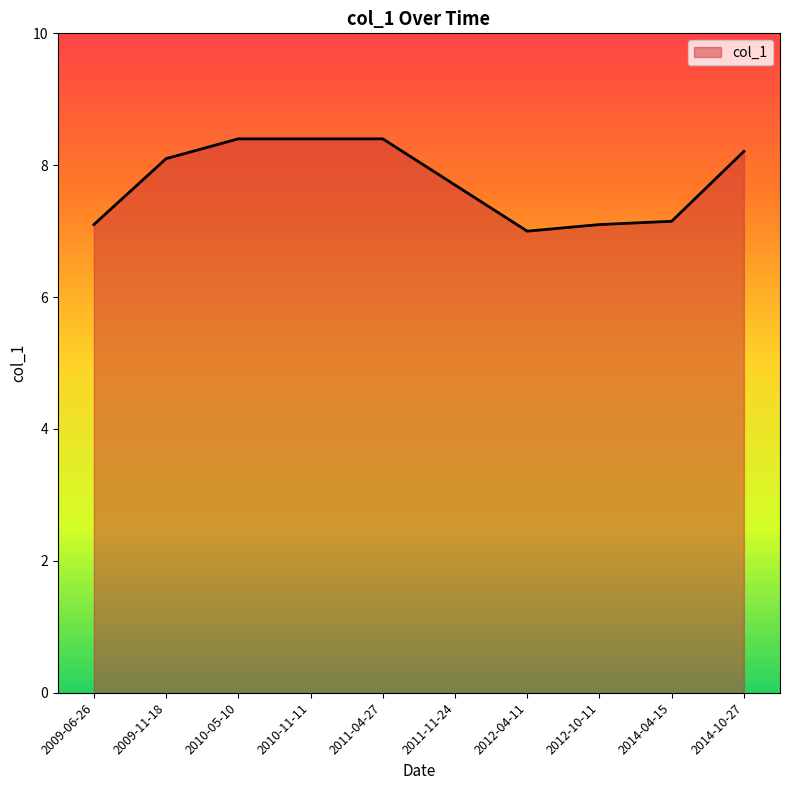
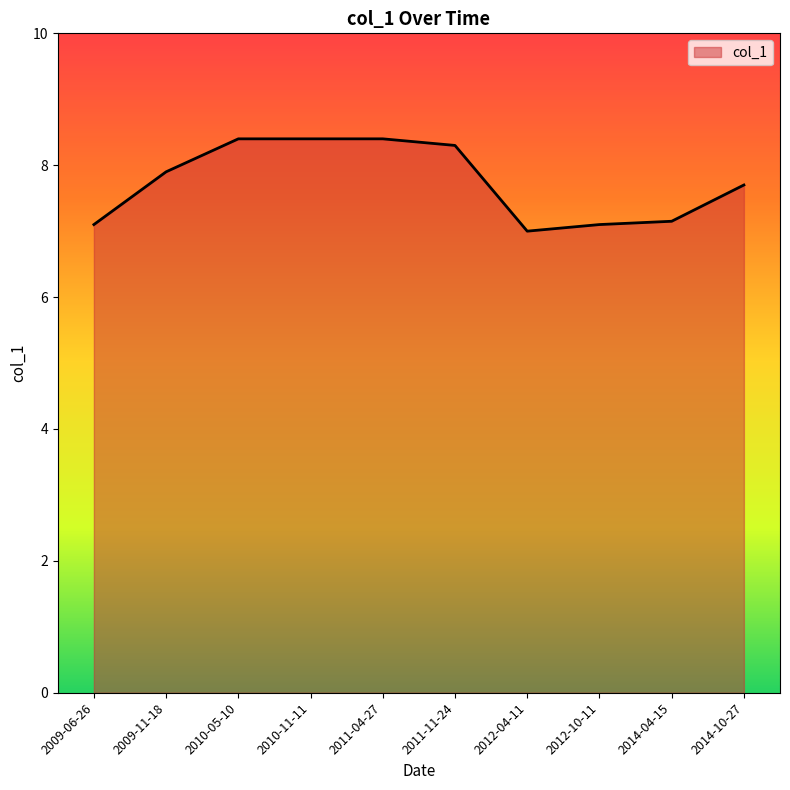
2009-11-18: 8.1 -> 7.9
2011-11-24: 7.7 -> 8.3
2014-10-27: 8.2 -> 7.7
